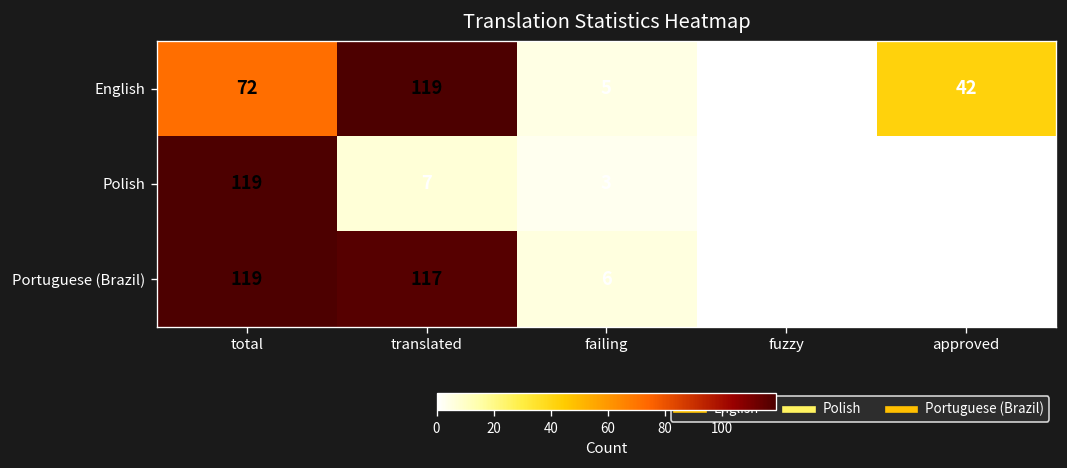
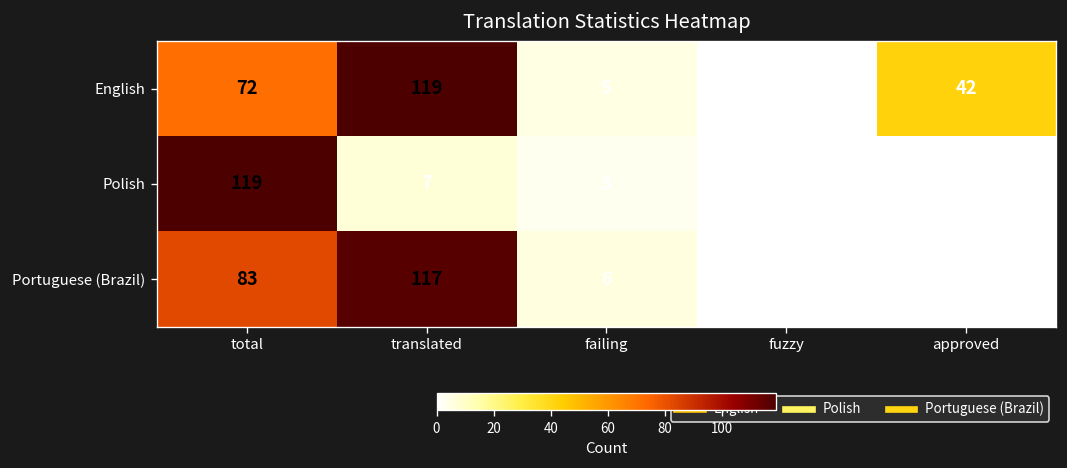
Portuguese (Brazil), total: 119 -> 83
